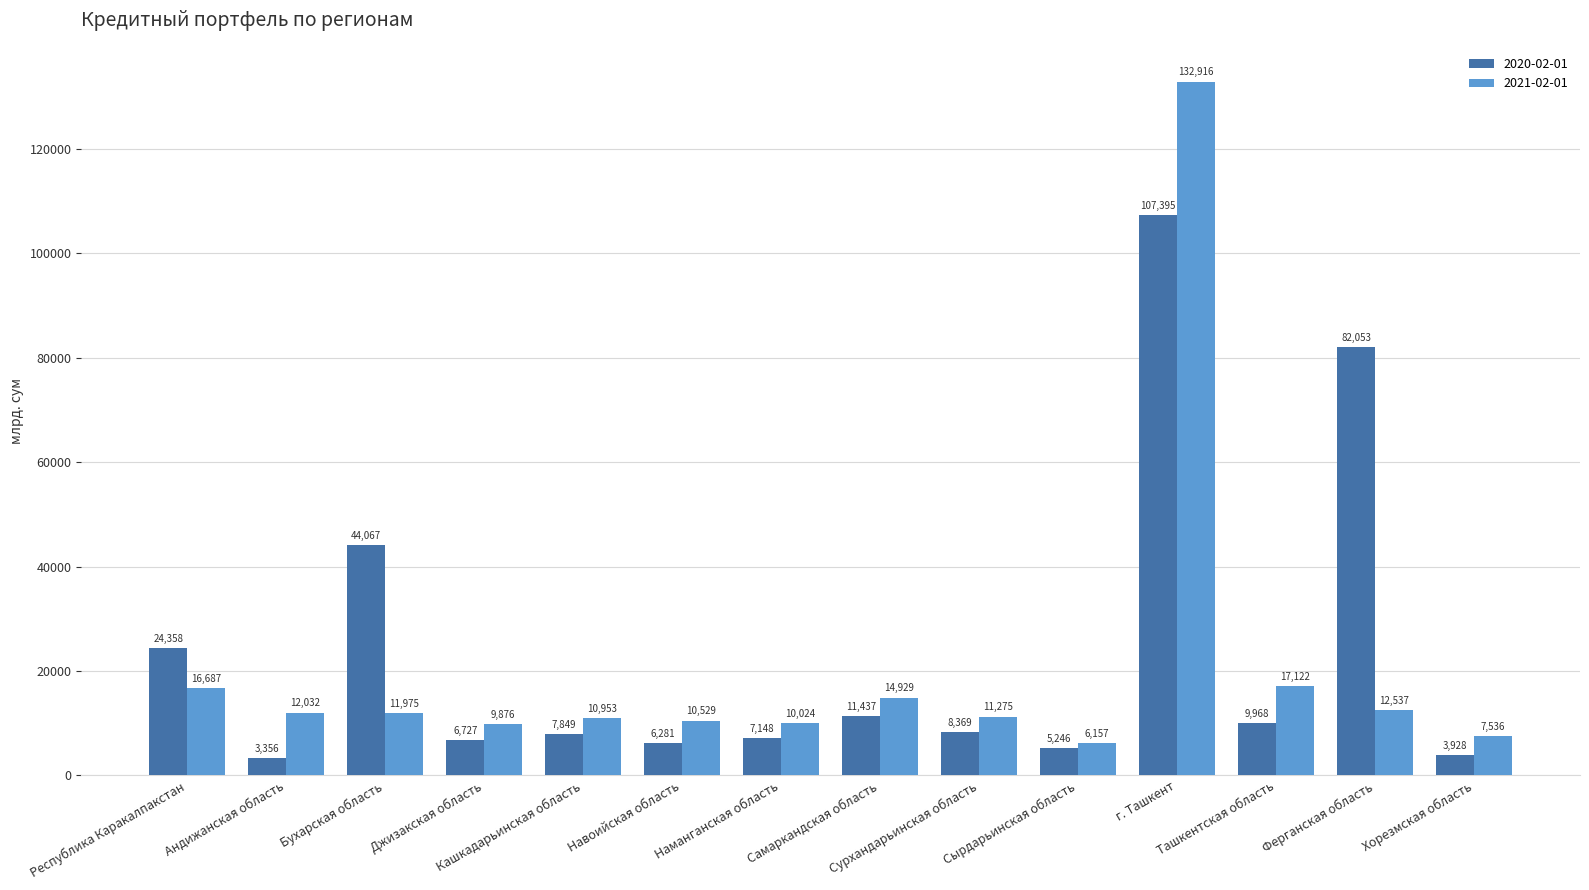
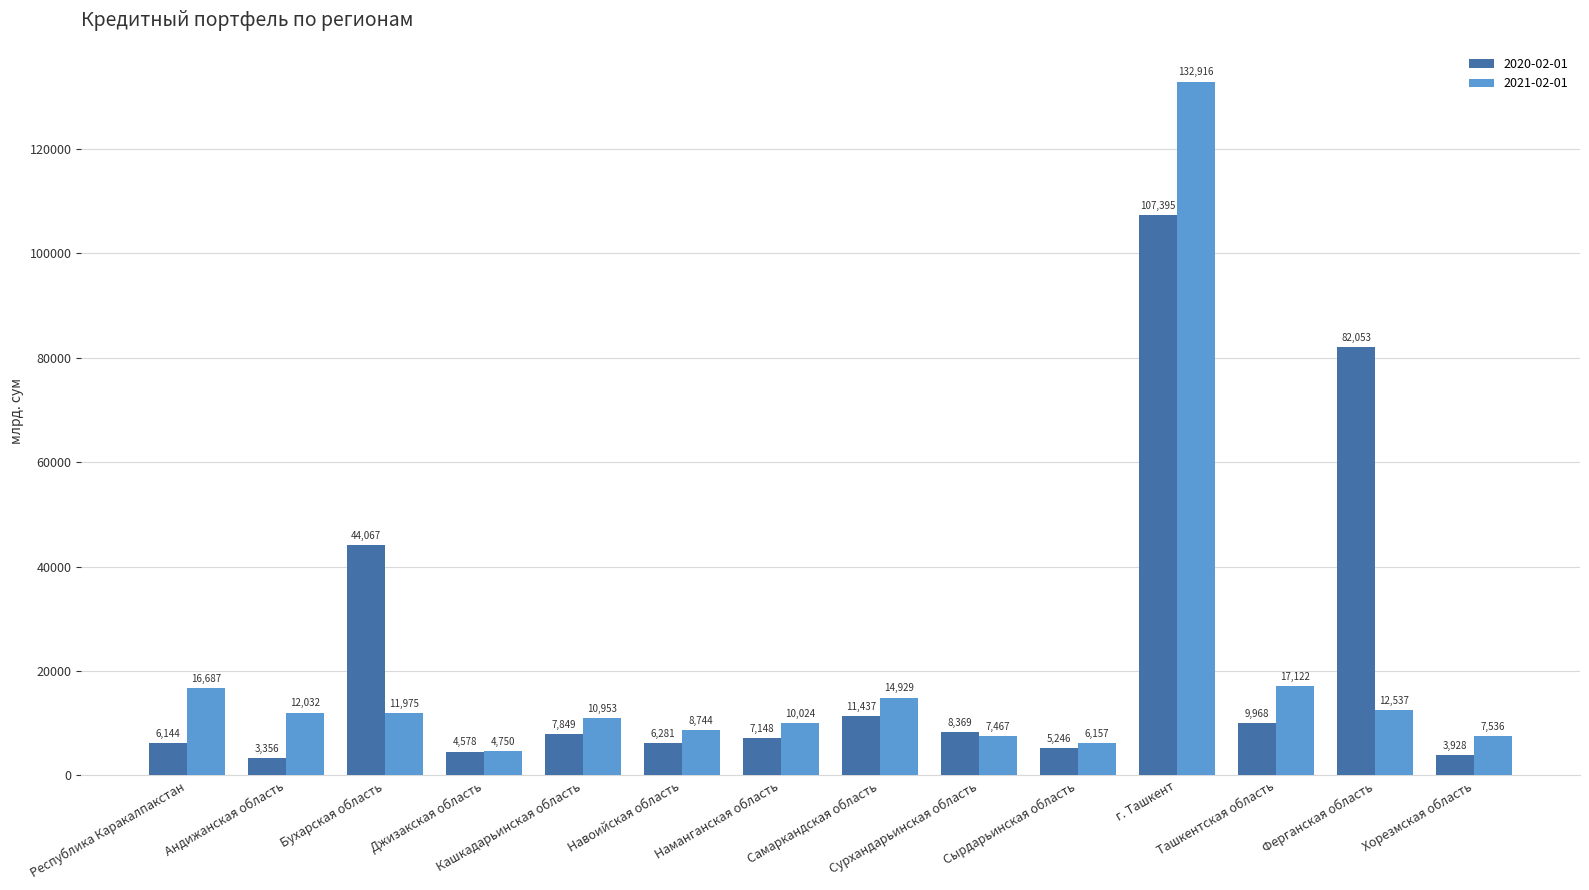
2020-02-01, Республика Каракалпакстан: 24,358 -> 6,144
2020-02-01, Джизакская область: 6,727 -> 4,578
2021-02-01, Джизакская область: 9,876 -> 4,750
2021-02-01, Навоийская область: 10,529 -> 8,744
2021-02-01, Сурхандарьинская область: 11,275 -> 7,467
